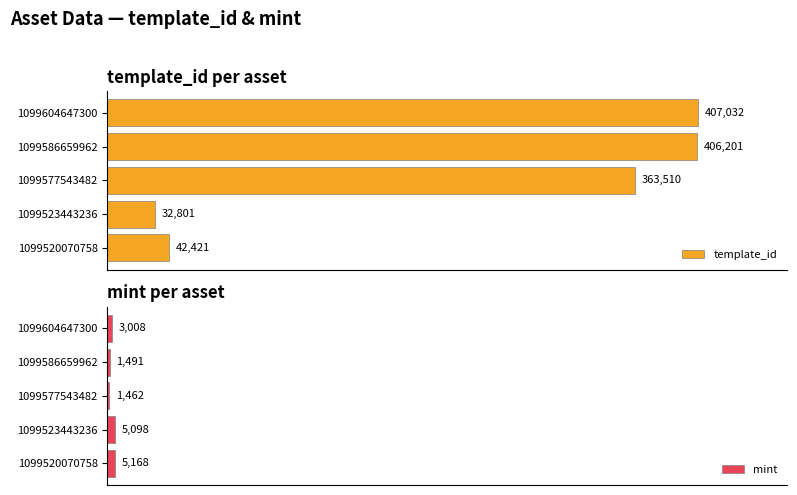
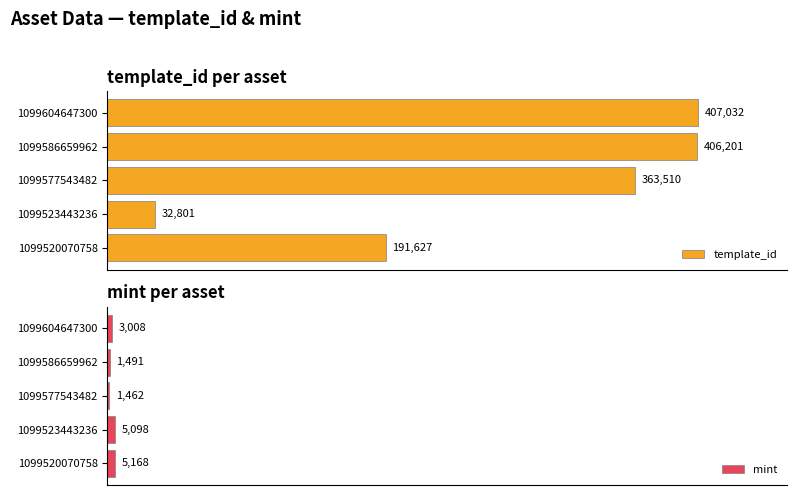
template_id per asset, 1099520070758: 42,421 -> 191,627
